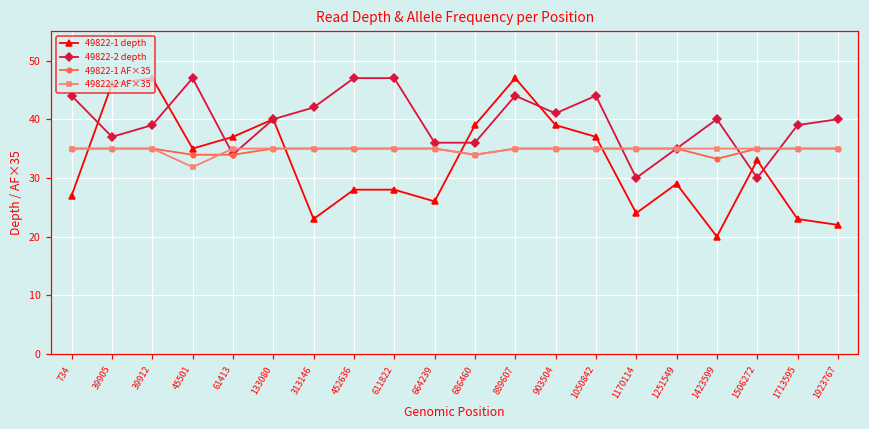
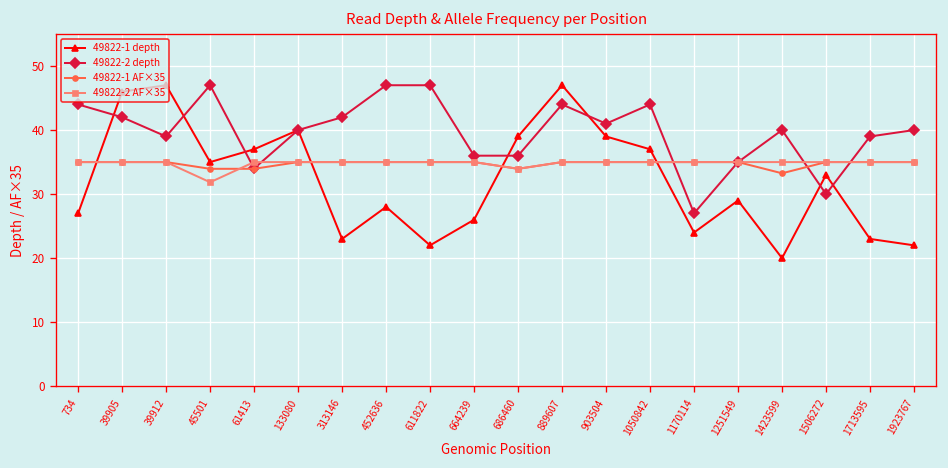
49822-2 depth, 39905: 37 -> 42
49822-1 depth, 611822: 28 -> 22
49822-2 depth, 1170114: 30 -> 27
